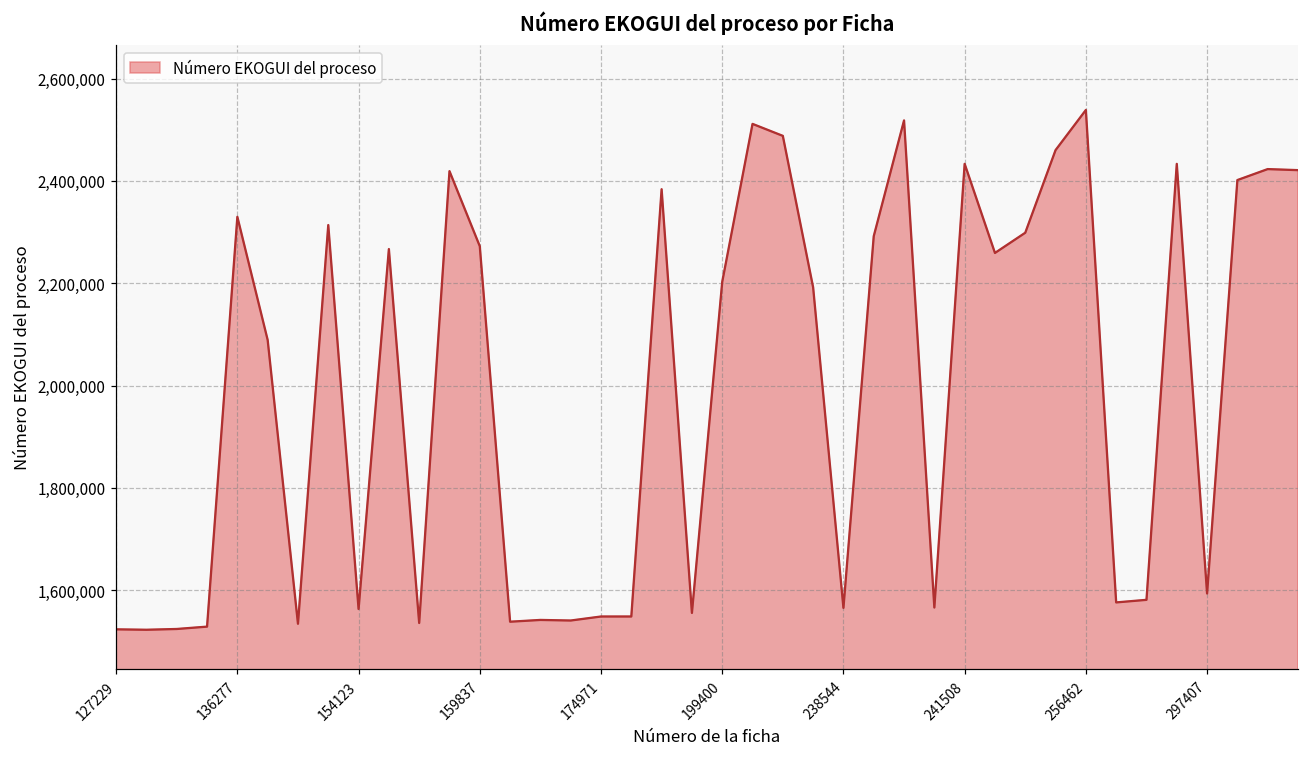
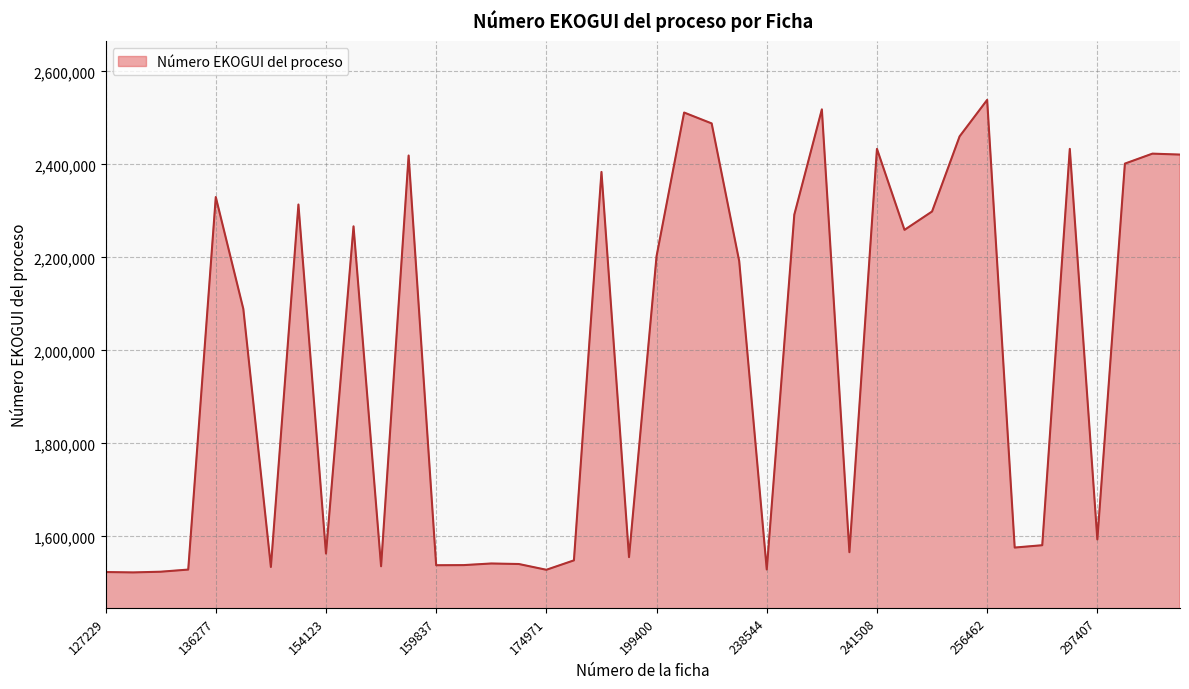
159837: 2,270,000 -> 1,540,000
174971: 1,550,000 -> 1,530,000
238544: 1,570,000 -> 1,530,000
